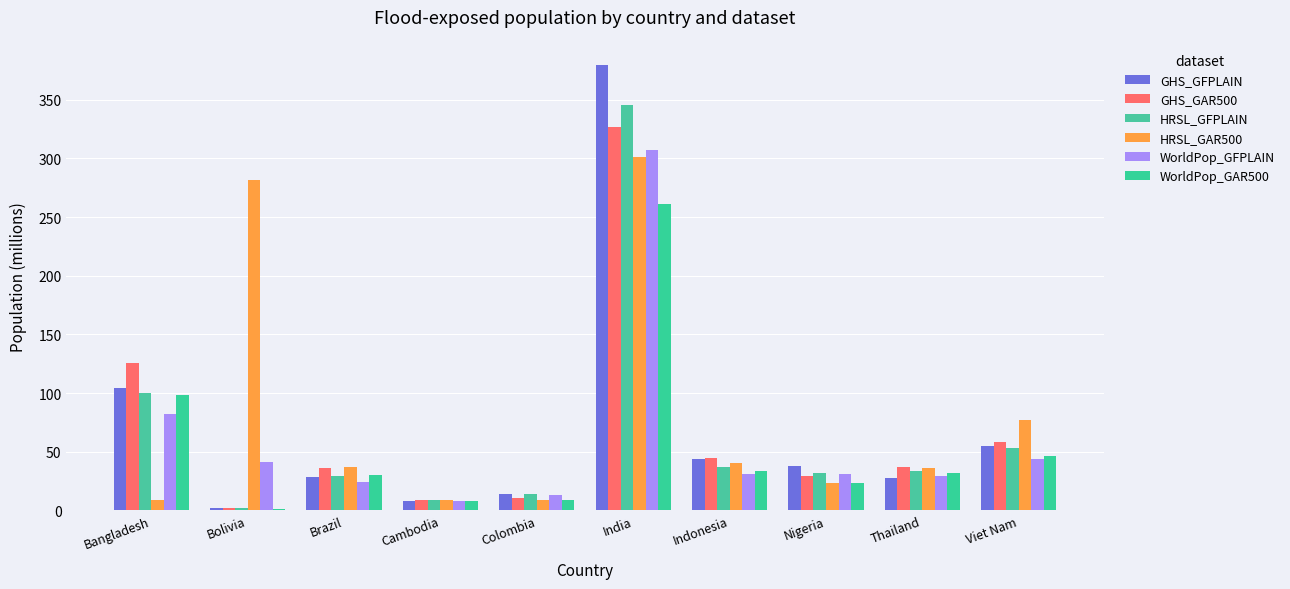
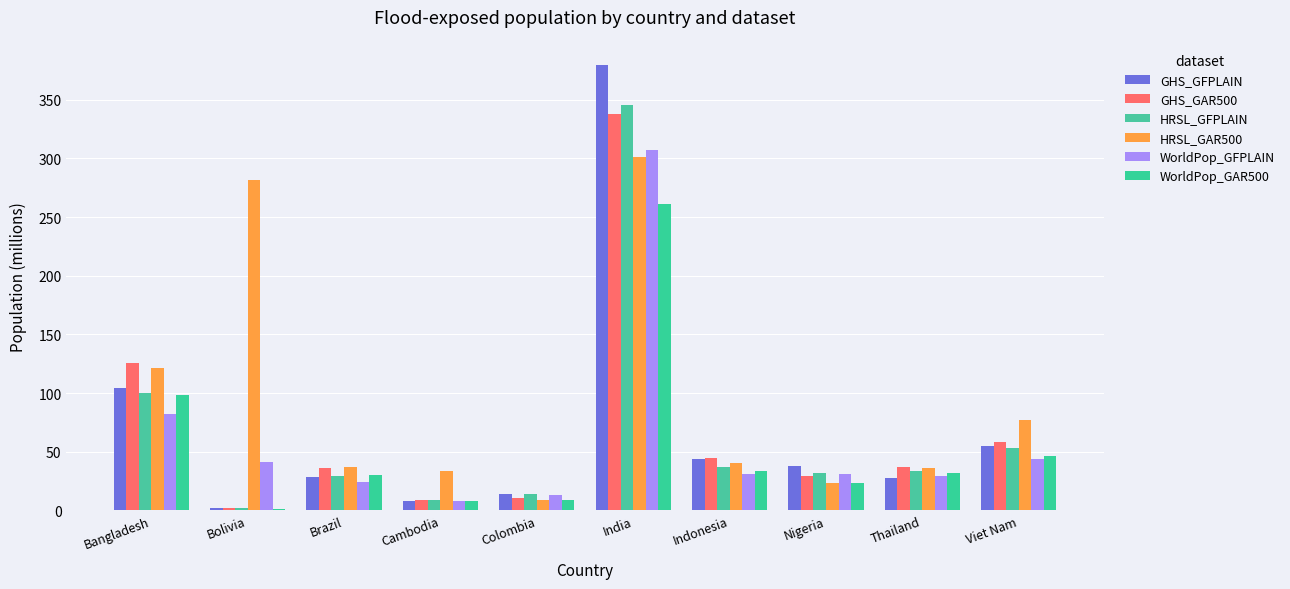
HRSL_GAR500, Bangladesh: 9 -> 121
HRSL_GAR500, Cambodia: 9 -> 34
GHS_GAR500, India: 327 -> 338
